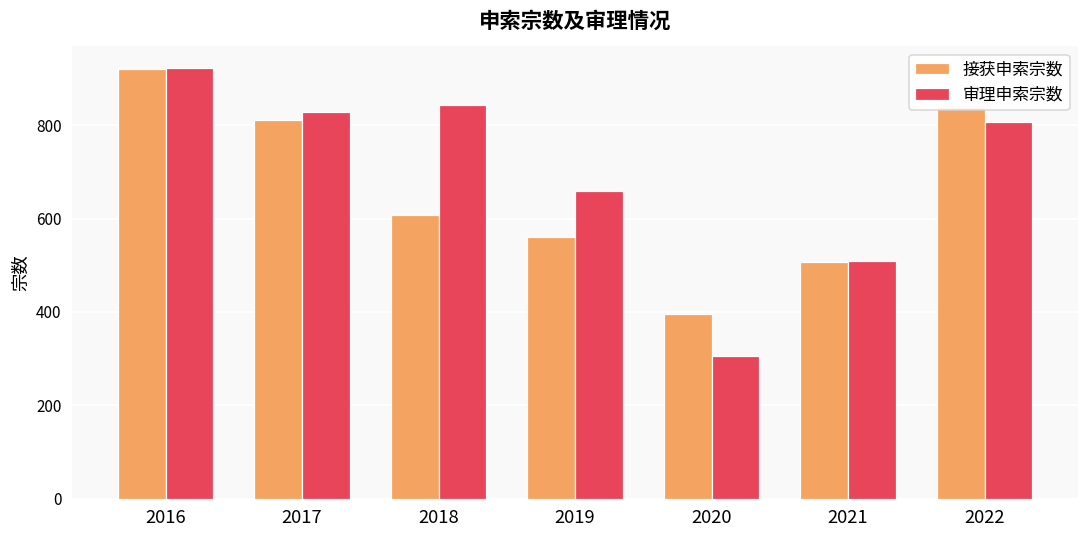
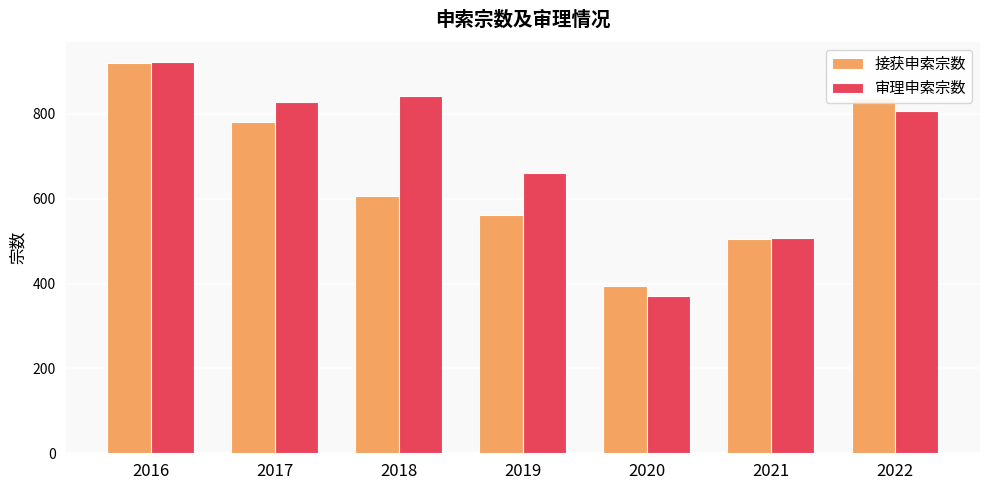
接获申索宗数, 2017: 810 -> 780
审理申索宗数, 2020: 310 -> 370
